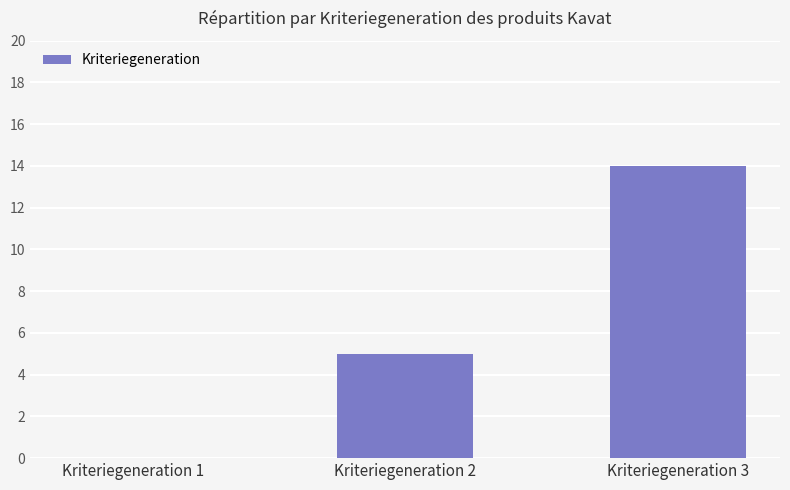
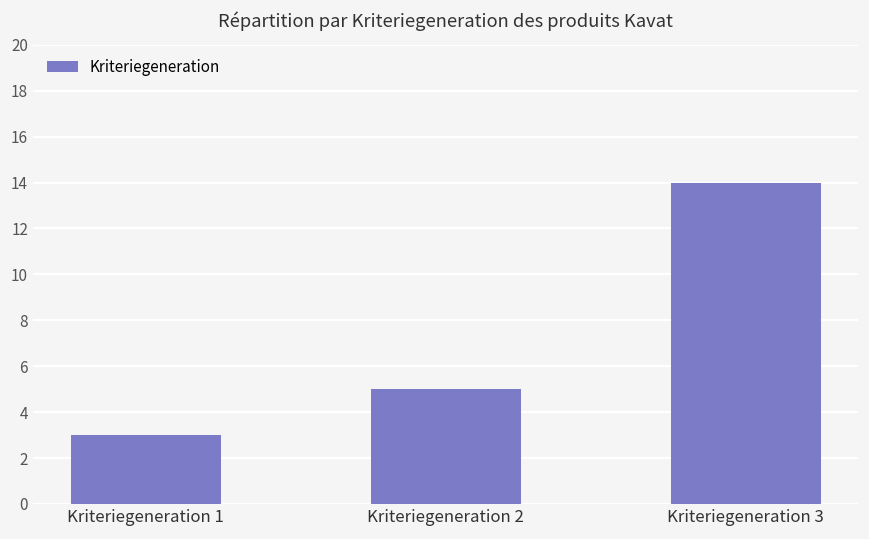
Kriteriegeneration 1: 0 -> 3
